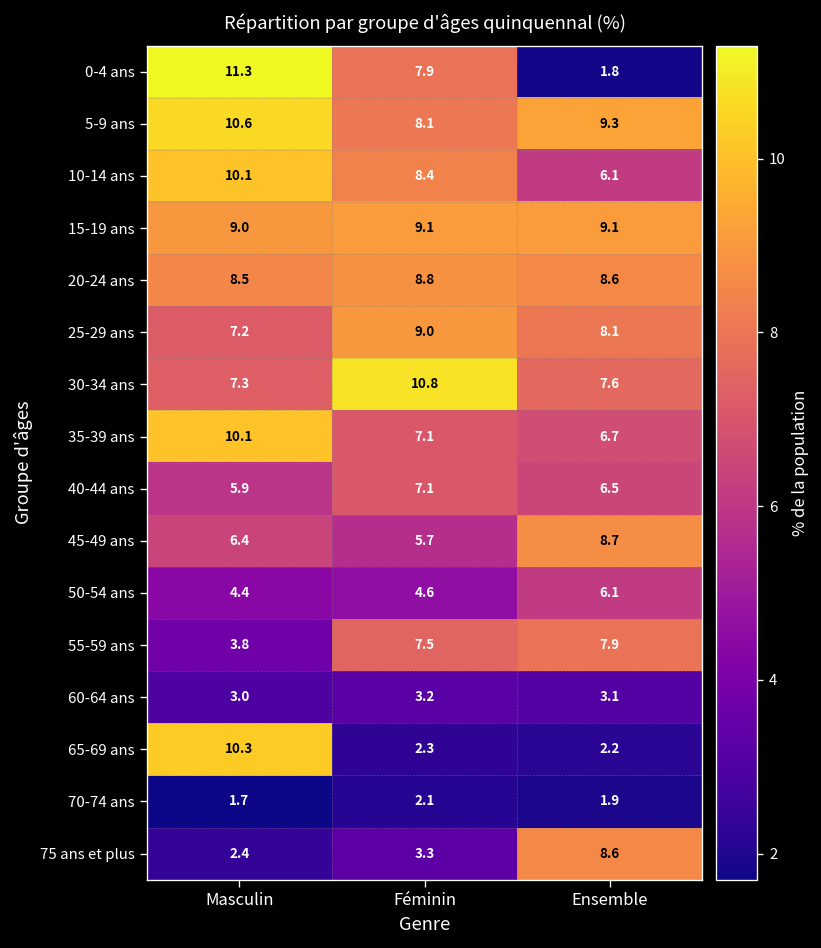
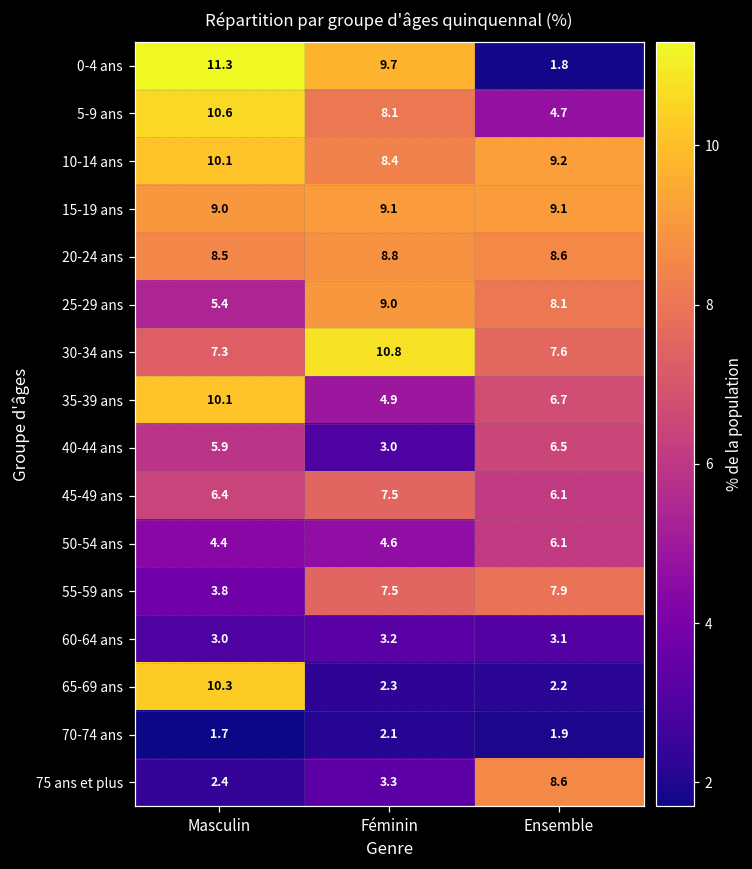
0-4 ans, Féminin: 7.9 -> 9.7
5-9 ans, Ensemble: 9.3 -> 4.7
10-14 ans, Ensemble: 6.1 -> 9.2
25-29 ans, Masculin: 7.2 -> 5.4
35-39 ans, Féminin: 7.1 -> 4.9
40-44 ans, Féminin: 7.1 -> 3.0
45-49 ans, Féminin: 5.7 -> 7.5
45-49 ans, Ensemble: 8.7 -> 6.1
